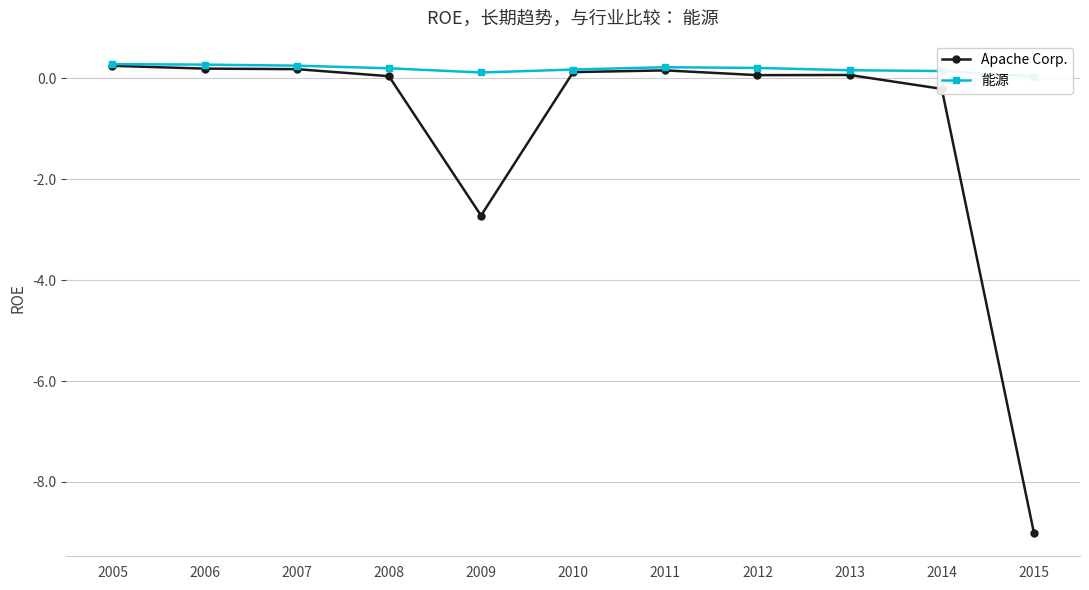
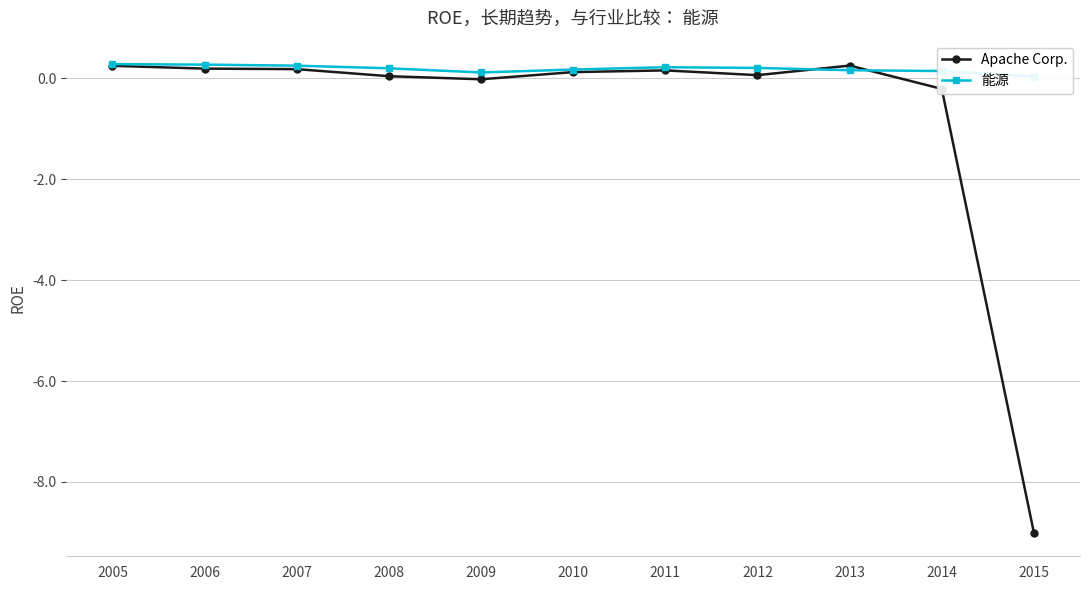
Apache Corp., 2009: -2.7 -> 0.0
Apache Corp., 2013: 0.1 -> 0.3
